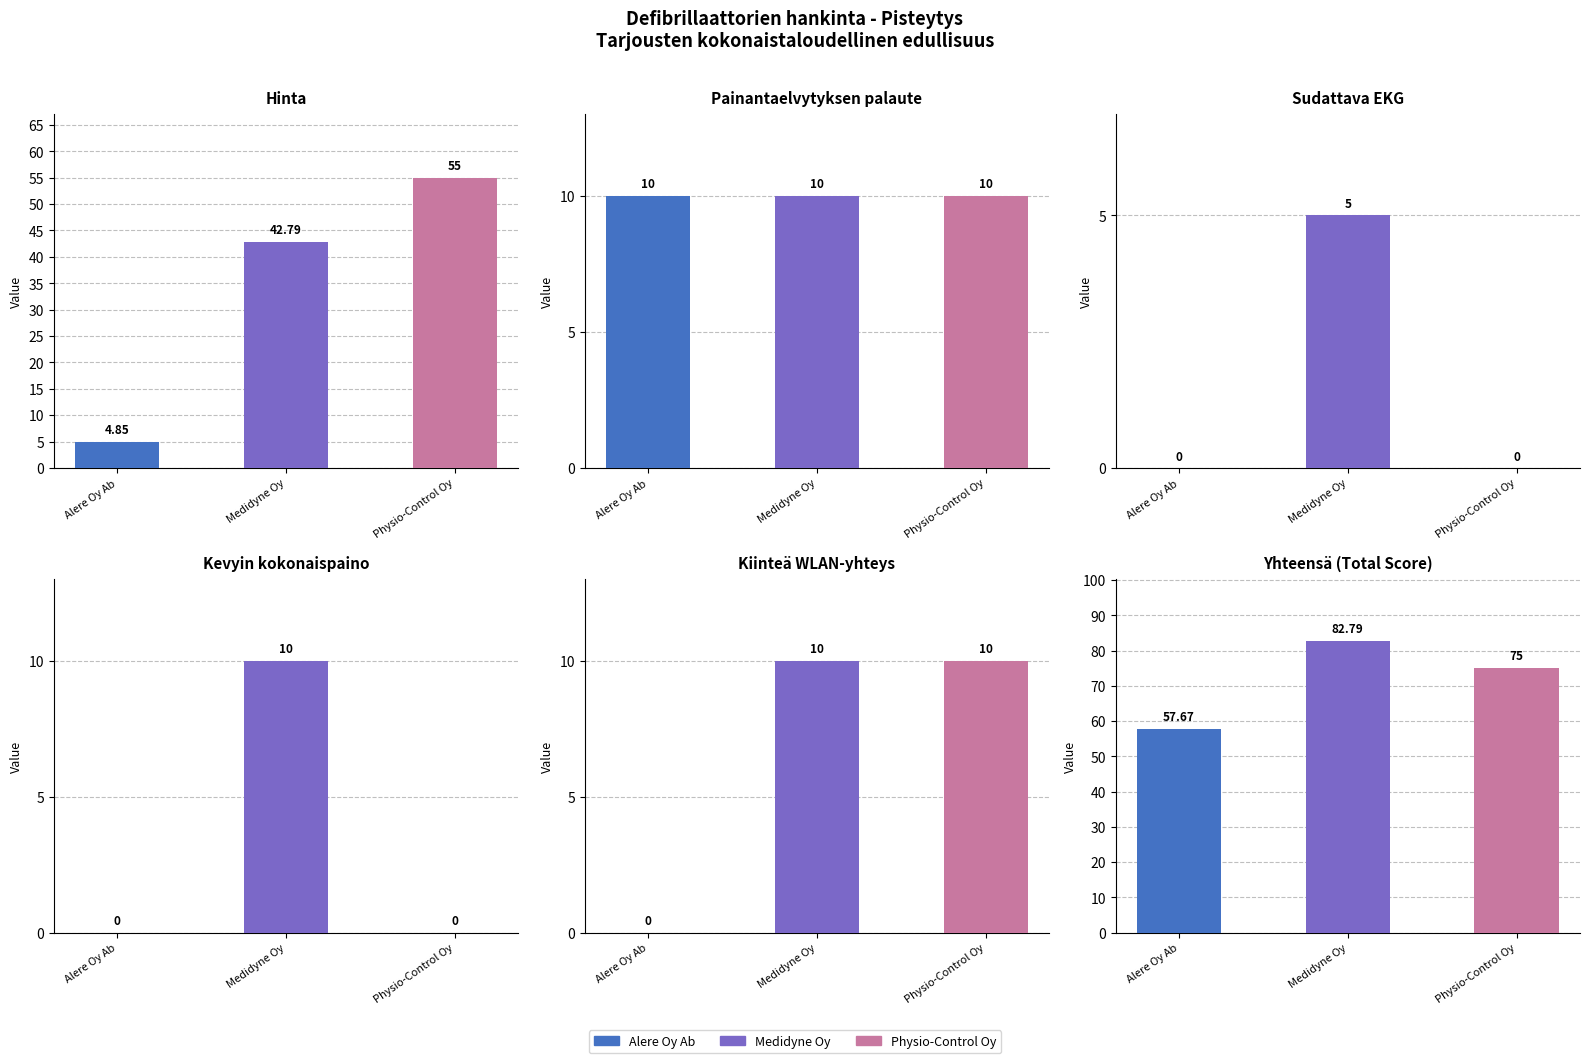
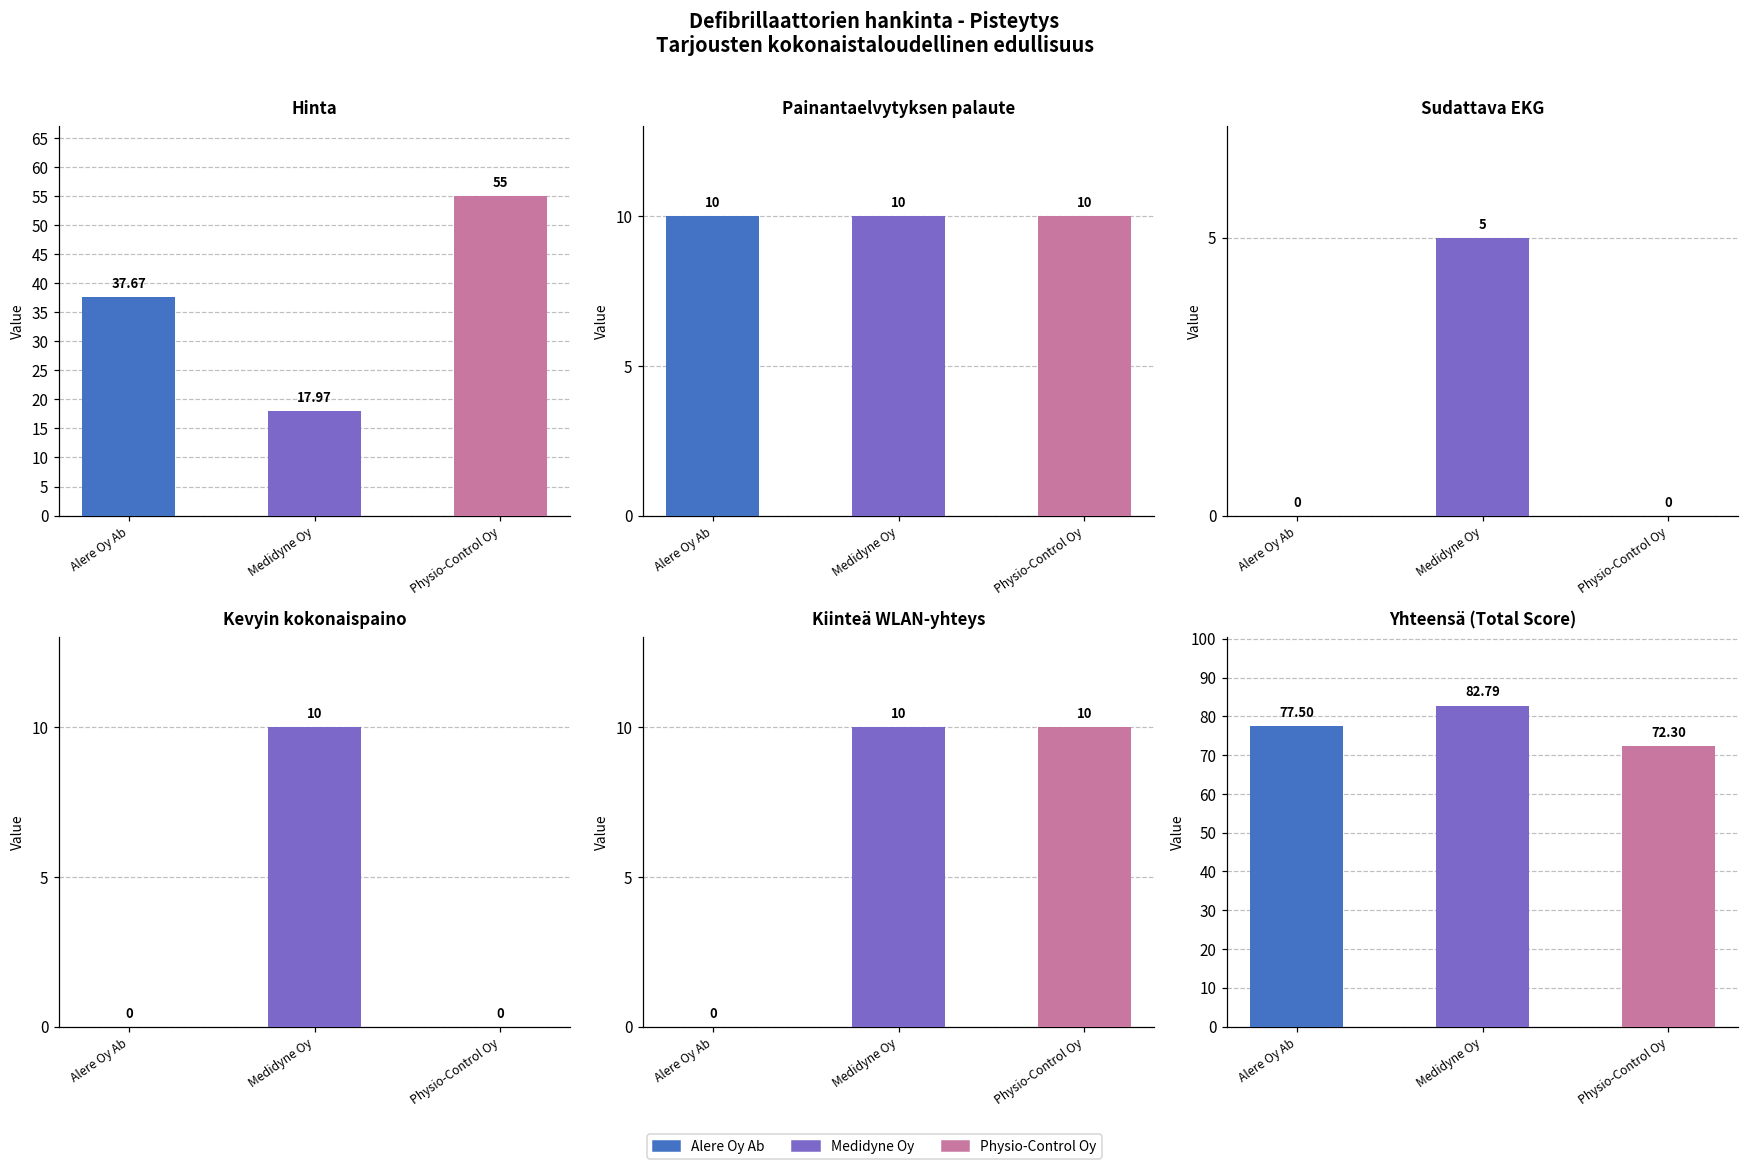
Hinta, Alere Oy Ab: 4.85 -> 37.67
Hinta, Medidyne Oy: 42.79 -> 17.97
Yhteensä (Total Score), Alere Oy Ab: 57.67 -> 77.50
Yhteensä (Total Score), Physio-Control Oy: 75 -> 72.30
